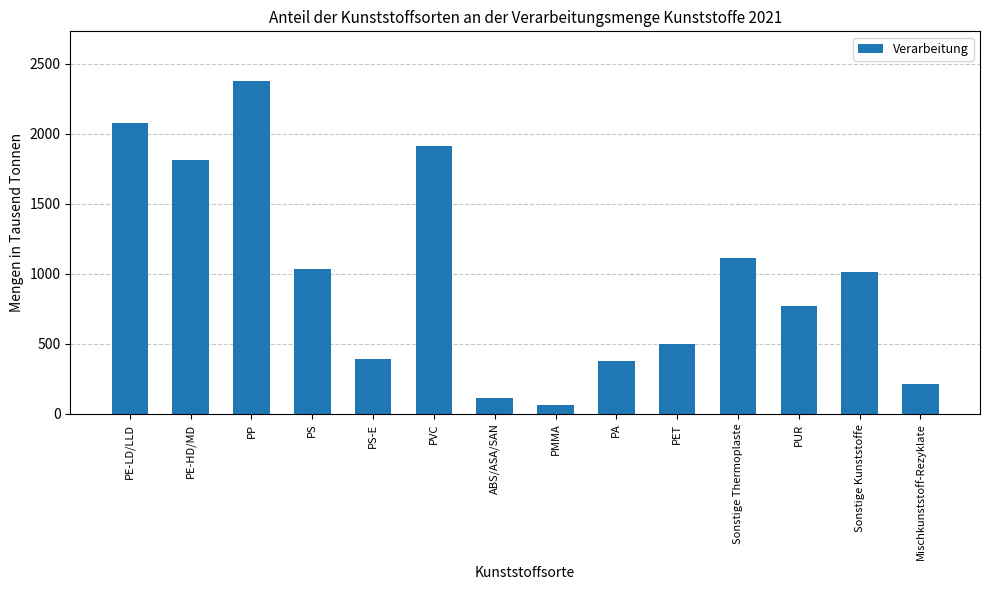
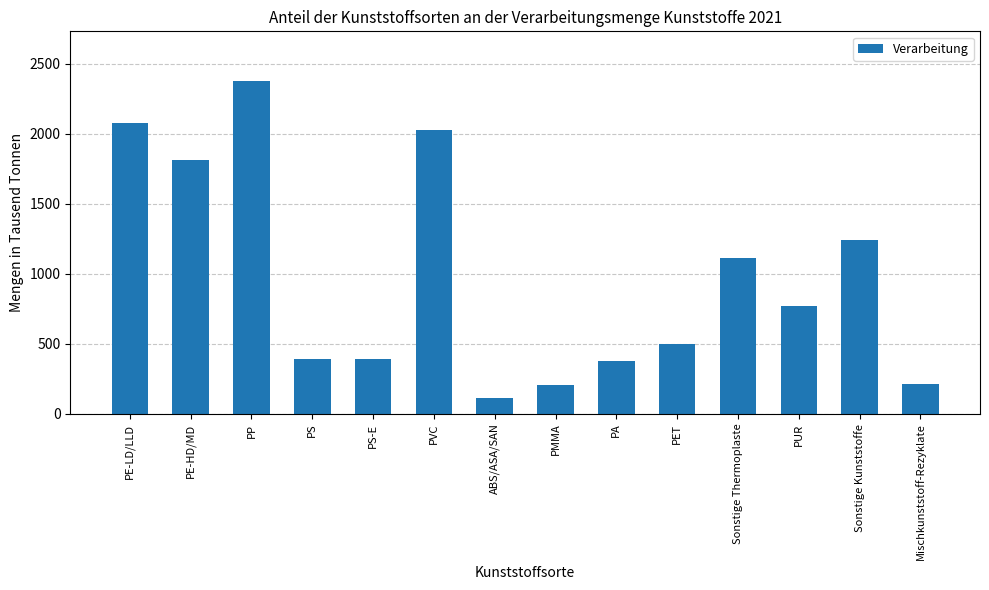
PS: 1040 -> 400
PVC: 1910 -> 2030
PMMA: 60 -> 210
Sonstige Kunststoffe: 1020 -> 1240
